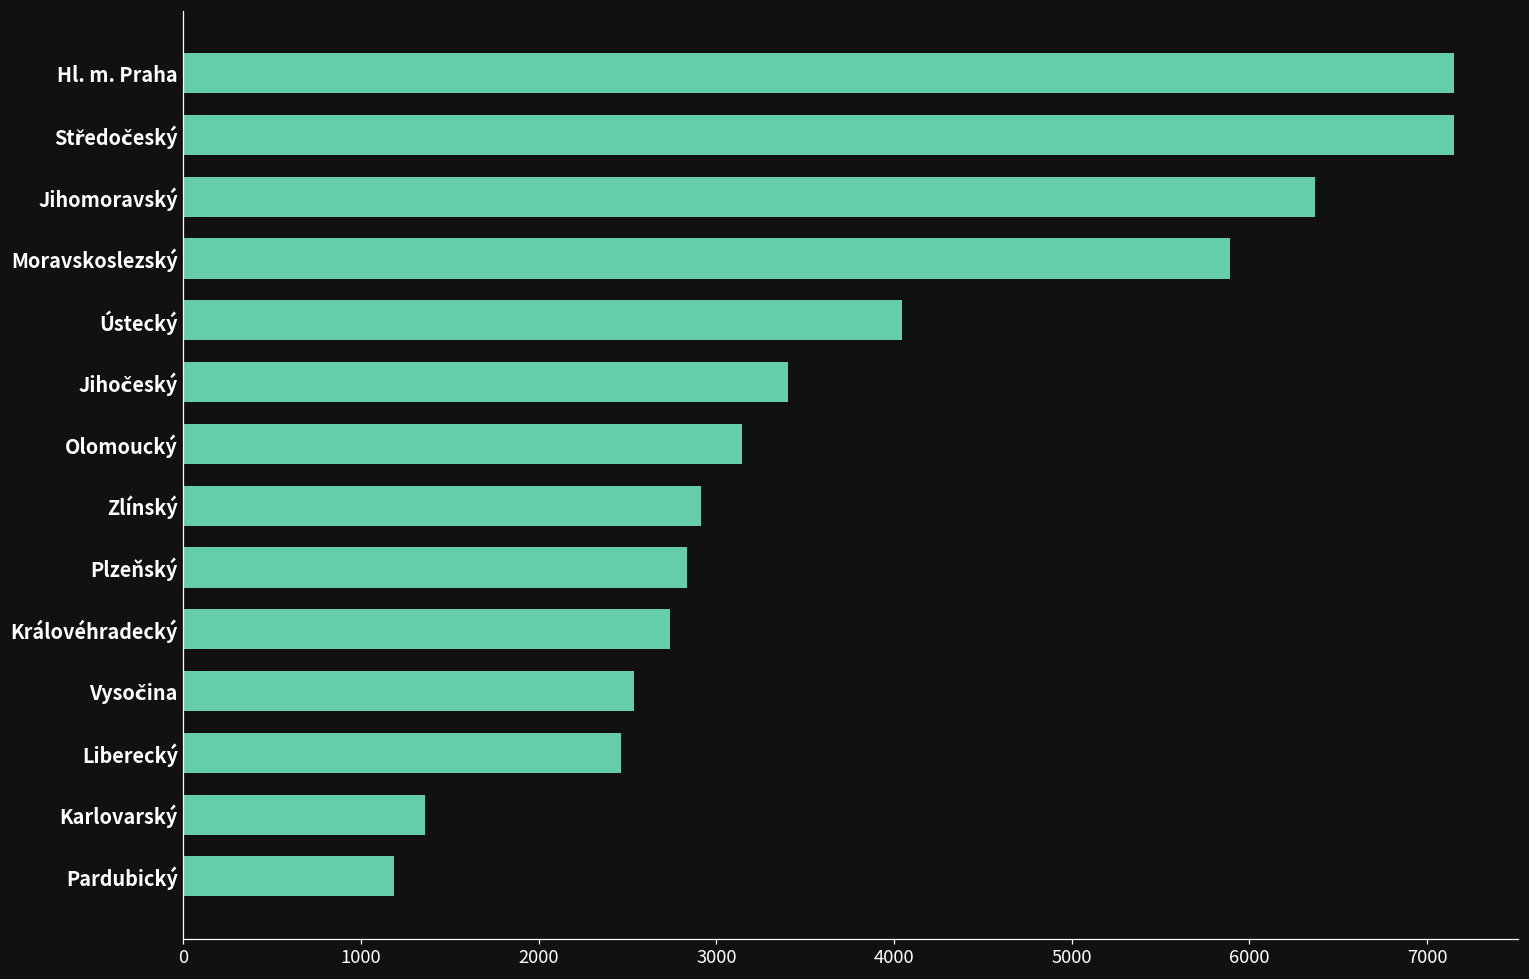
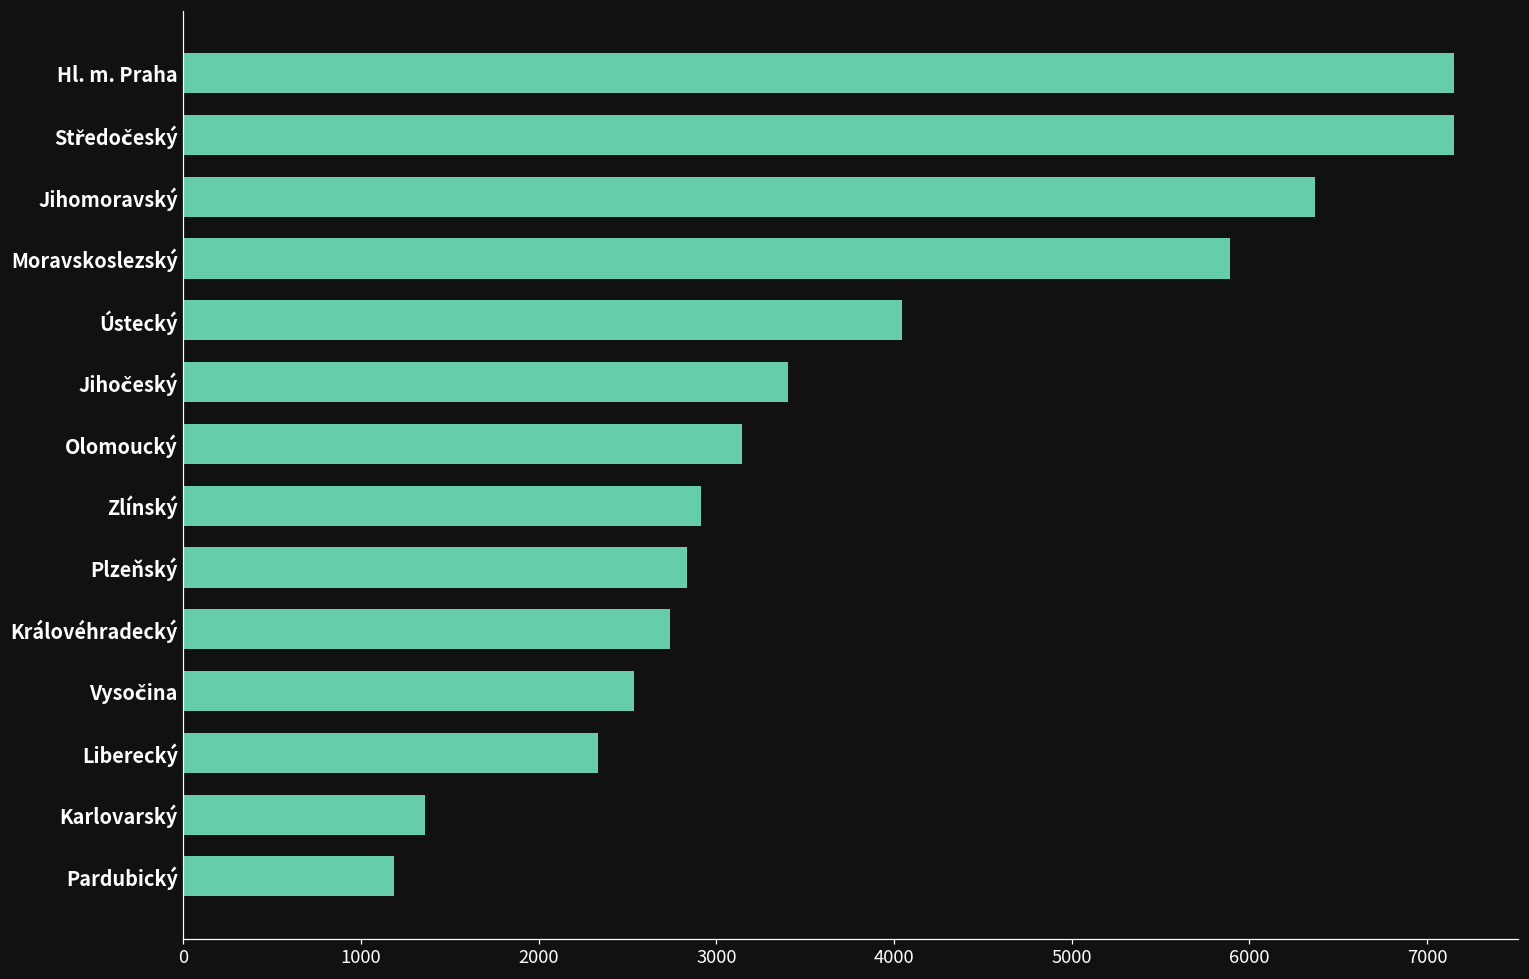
Liberecký: 2470 -> 2340
